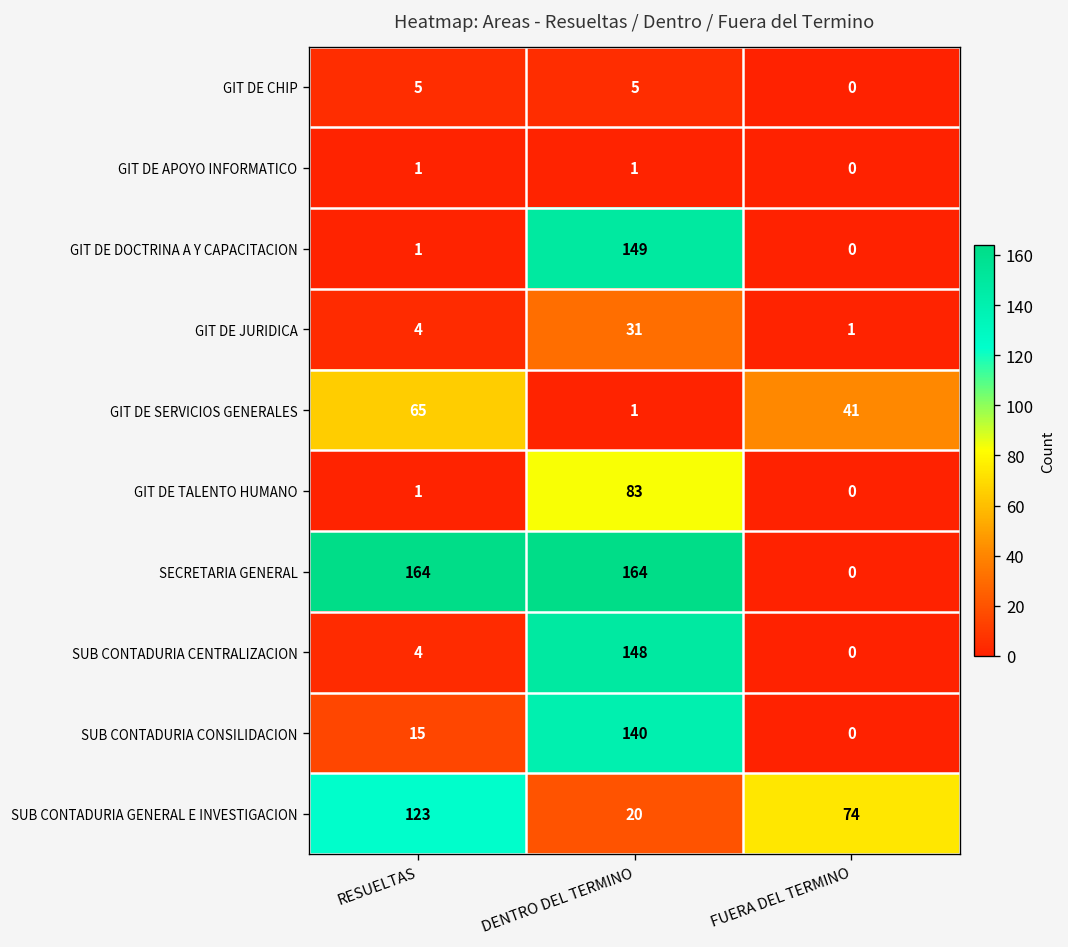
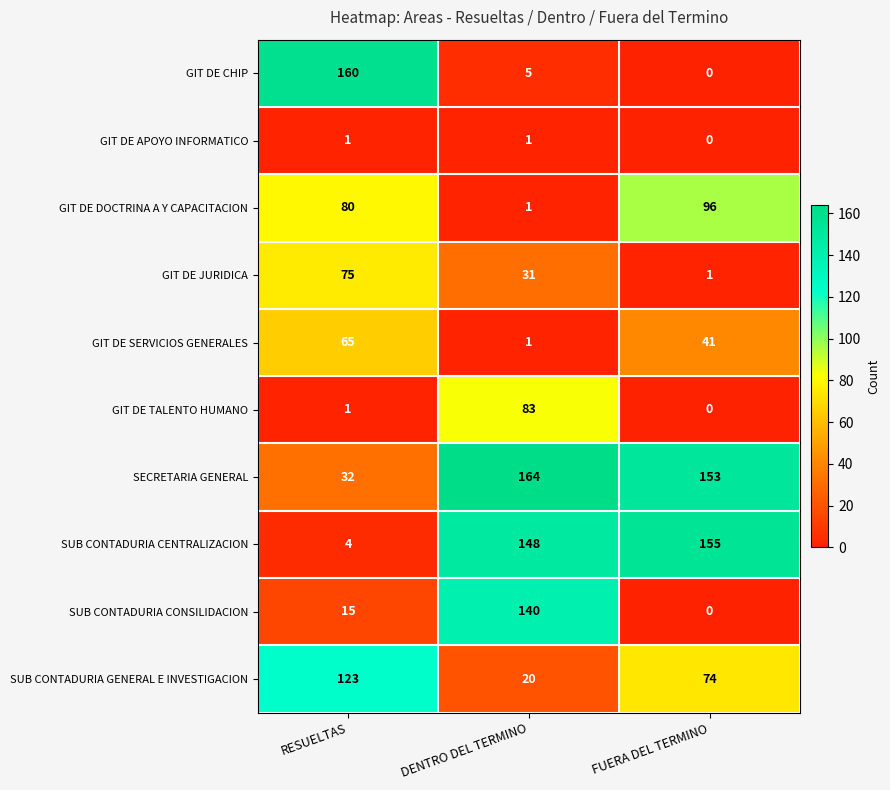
GIT DE CHIP, RESUELTAS: 5 -> 160
GIT DE DOCTRINA A Y CAPACITACION, RESUELTAS: 1 -> 80
GIT DE DOCTRINA A Y CAPACITACION, DENTRO DEL TERMINO: 149 -> 1
GIT DE DOCTRINA A Y CAPACITACION, FUERA DEL TERMINO: 0 -> 96
GIT DE JURIDICA, RESUELTAS: 4 -> 75
SECRETARIA GENERAL, RESUELTAS: 164 -> 32
SECRETARIA GENERAL, FUERA DEL TERMINO: 0 -> 153
SUB CONTADURIA CENTRALIZACION, FUERA DEL TERMINO: 0 -> 155
